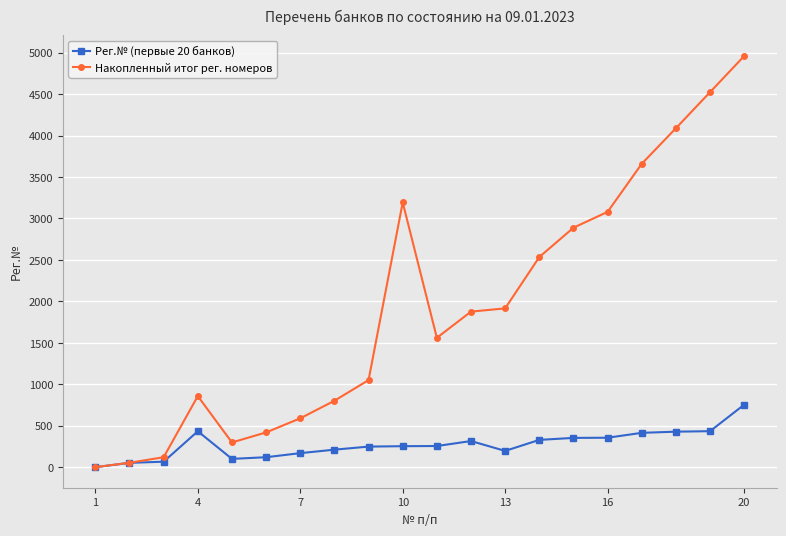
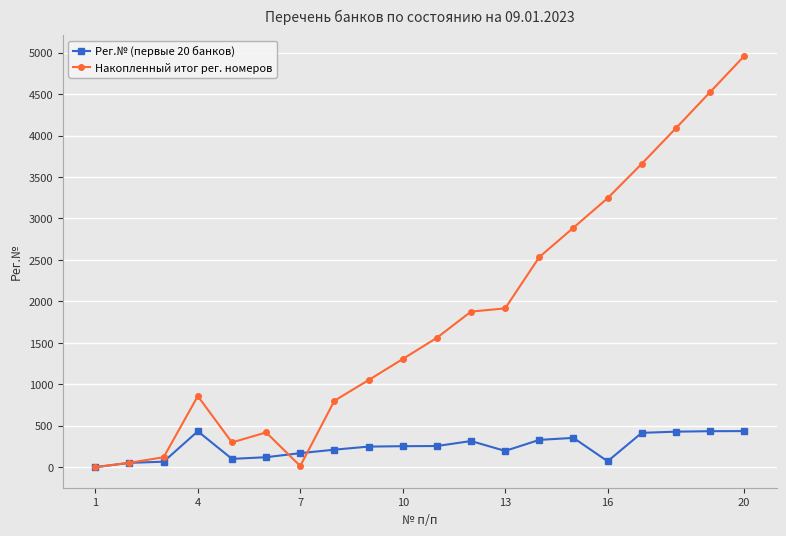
Накопленный итог рег. номеров, 7: 600 -> 0
Накопленный итог рег. номеров, 10: 3200 -> 1300
Рег.№ (первые 20 банков), 16: 400 -> 100
Накопленный итог рег. номеров, 16: 3100 -> 3200
Рег.№ (первые 20 банков), 20: 800 -> 400
